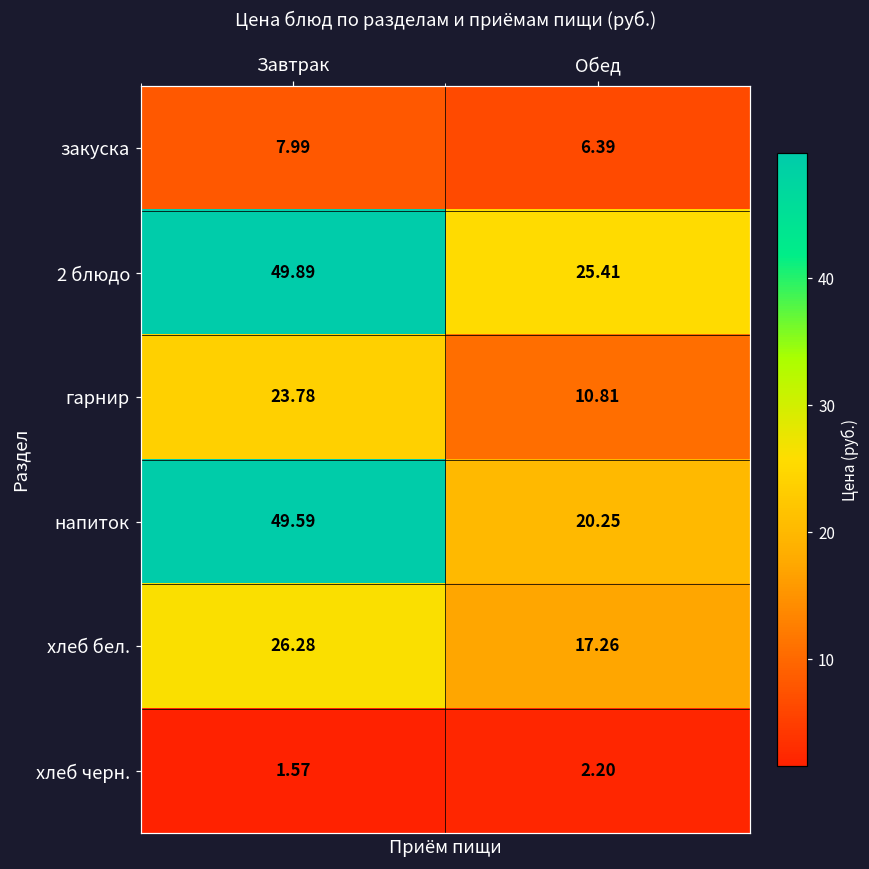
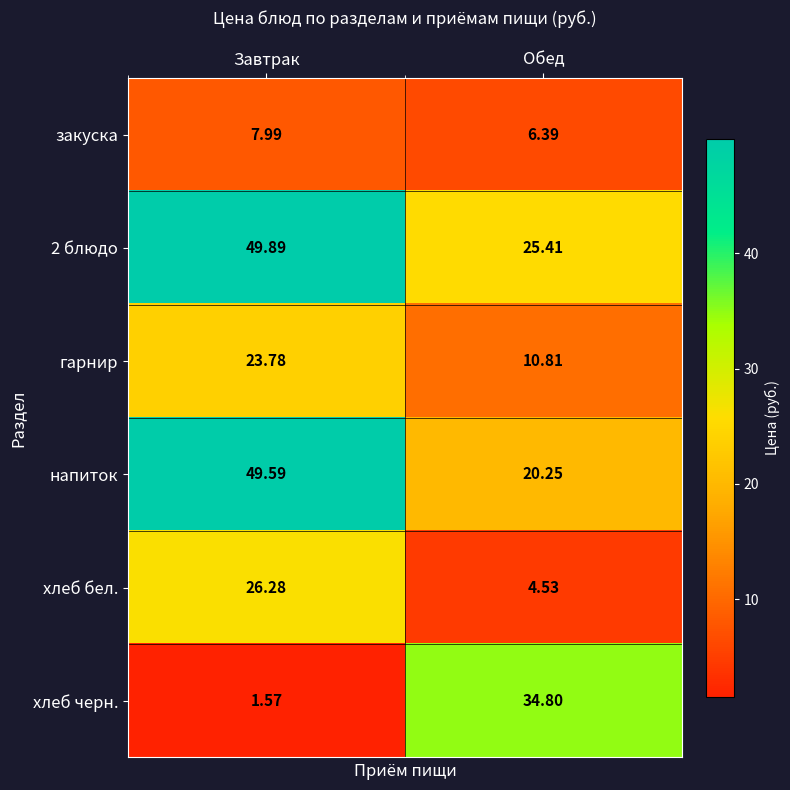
хлеб бел., Обед: 17.26 -> 4.53
хлеб черн., Обед: 2.20 -> 34.80
